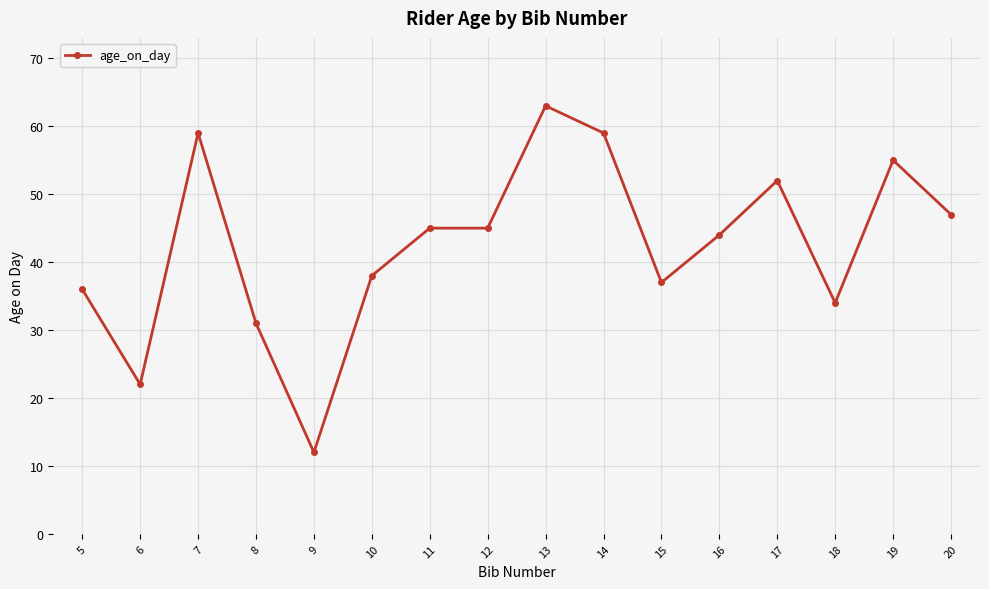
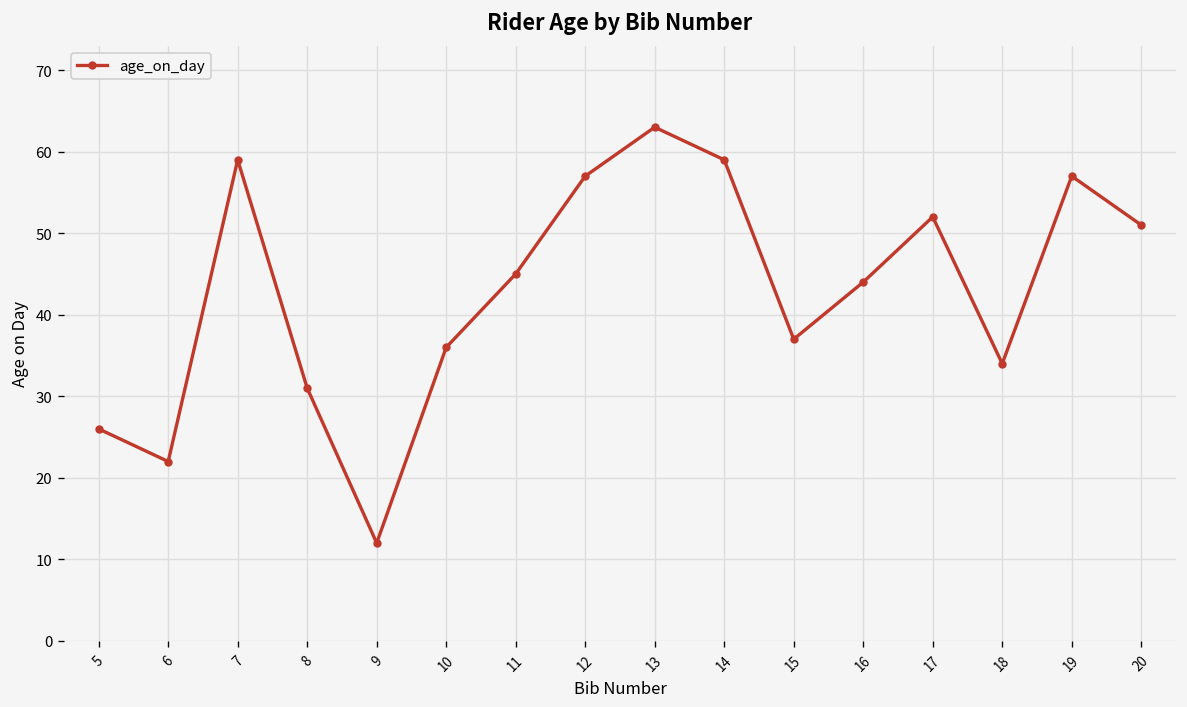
5: 36 -> 26
10: 38 -> 36
12: 45 -> 57
19: 55 -> 57
20: 47 -> 51
